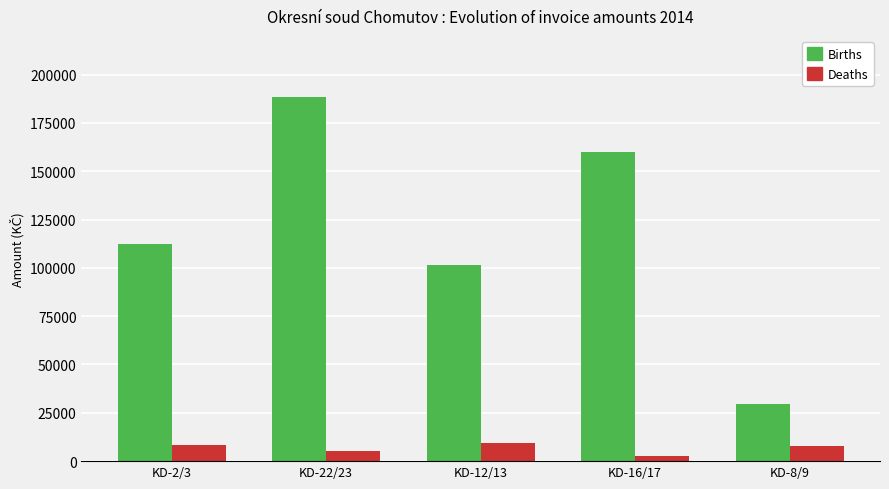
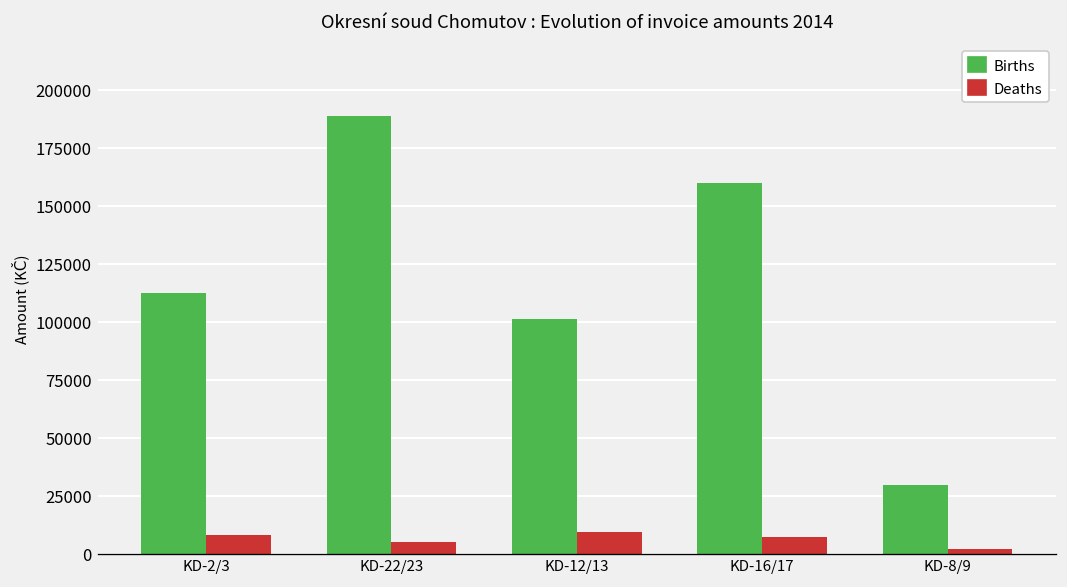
Deaths, KD-16/17: 3000 -> 7000
Deaths, KD-8/9: 8000 -> 2000
